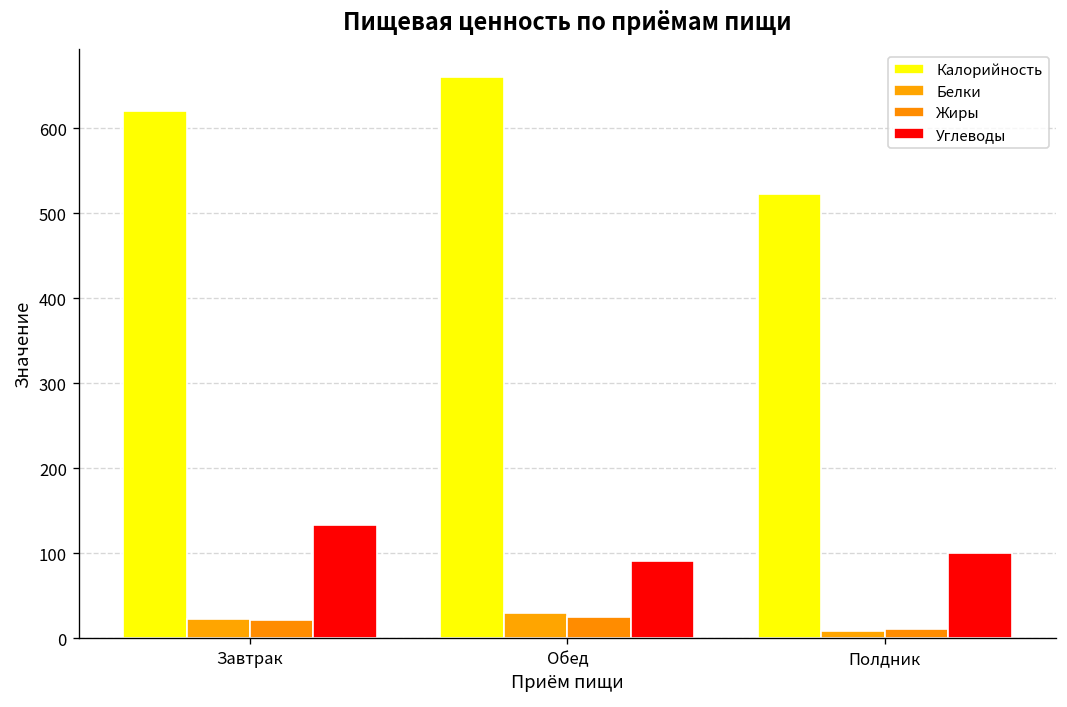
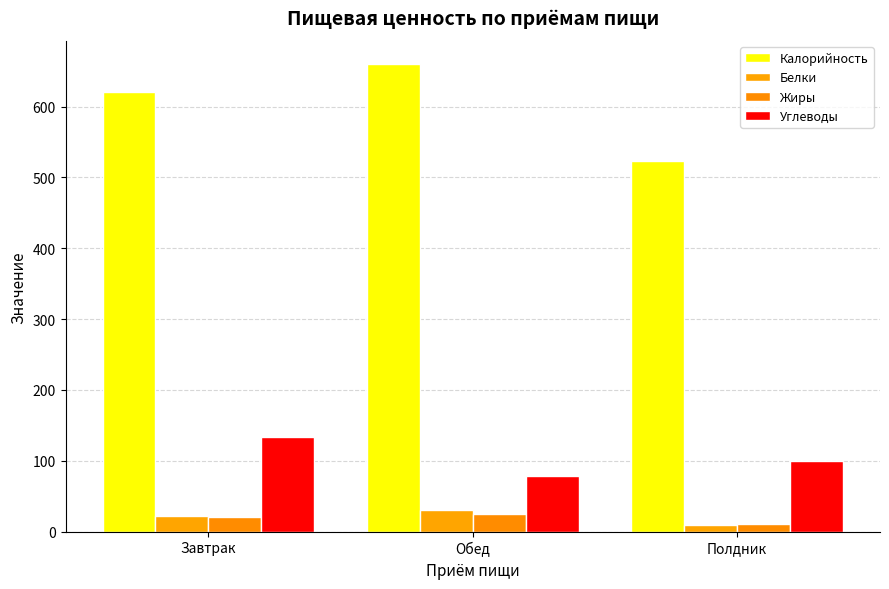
Углеводы, Обед: 90 -> 80
